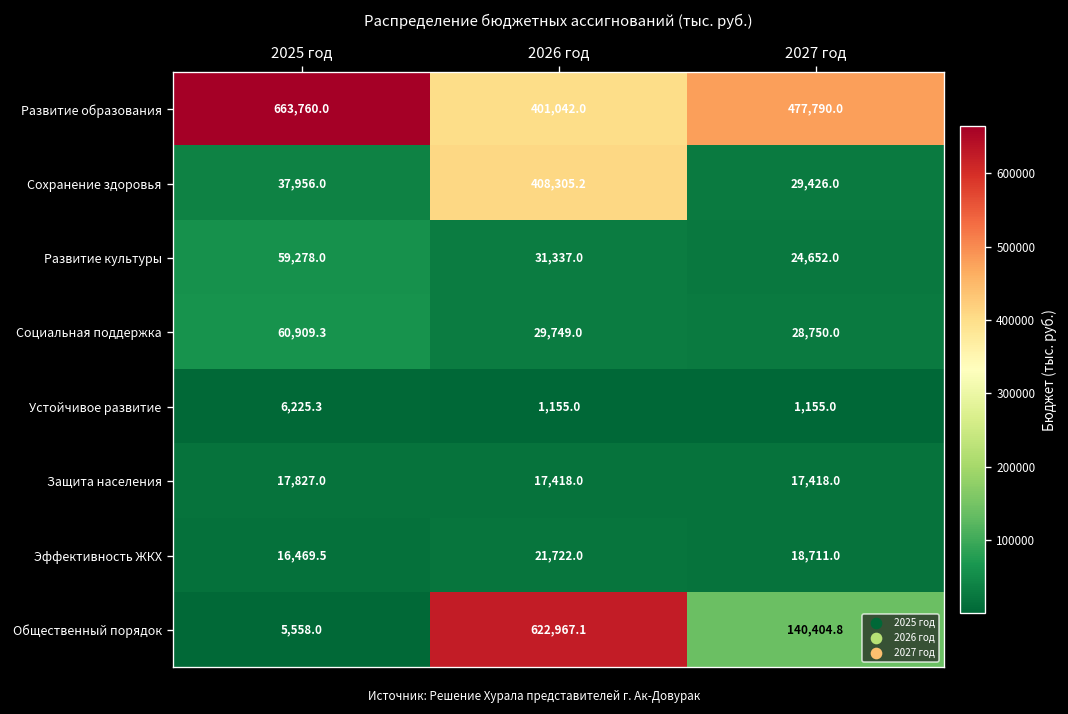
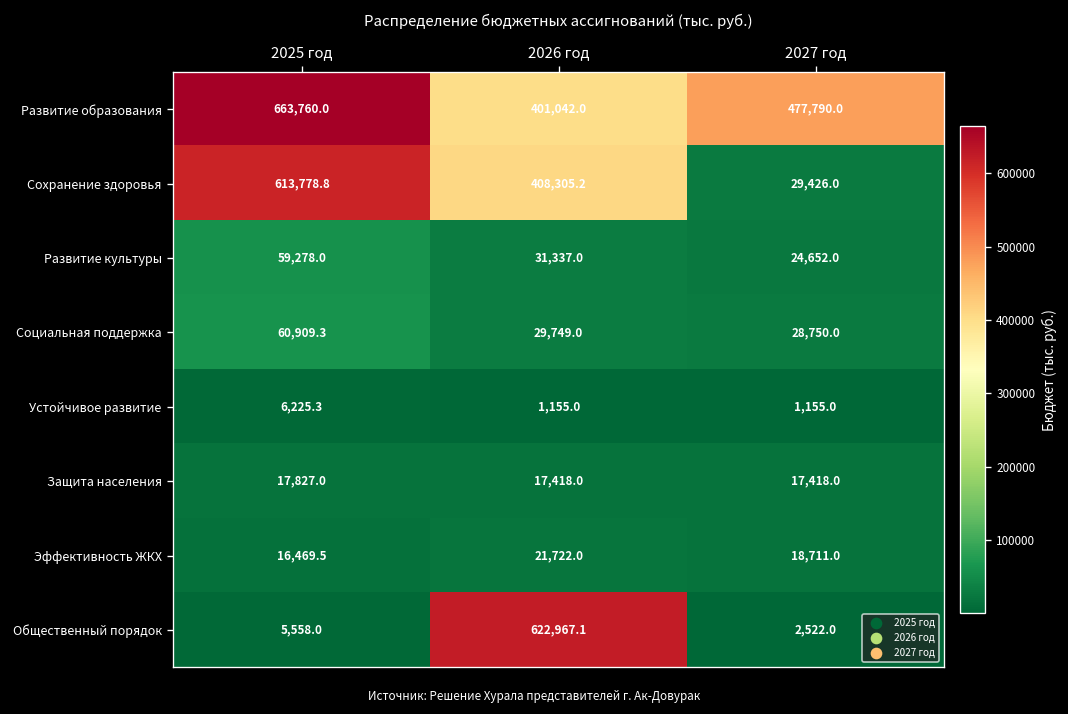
Сохранение здоровья, 2025 год: 37,956.0 -> 613,778.8
Общественный порядок, 2027 год: 140,404.8 -> 2,522.0
